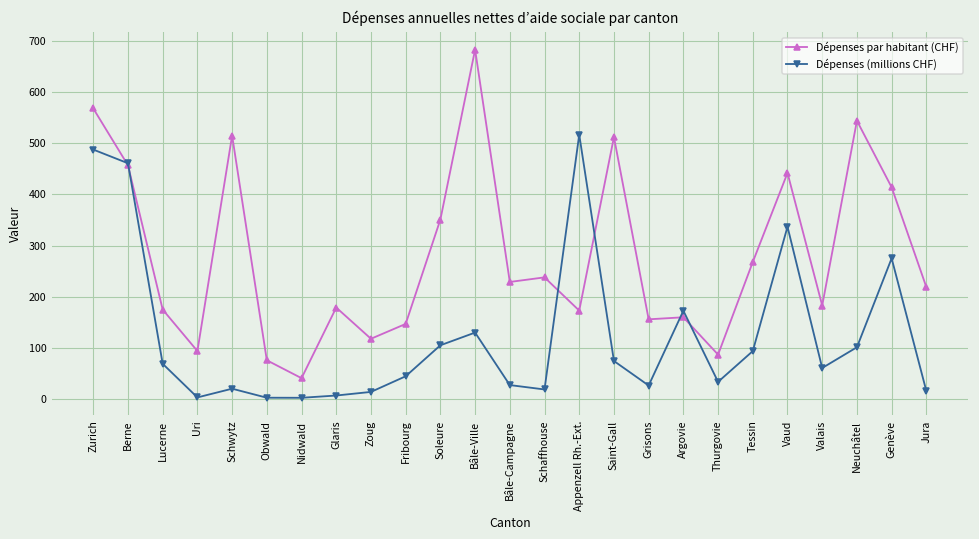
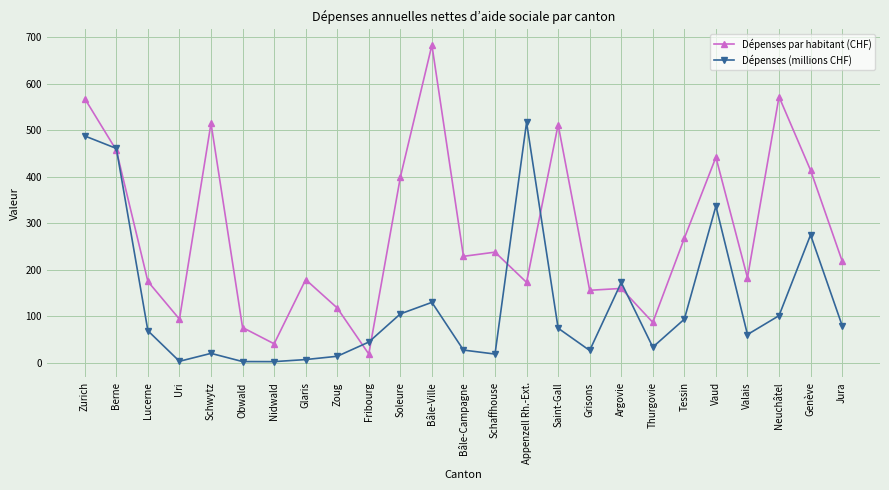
Dépenses par habitant (CHF), Fribourg: 150 -> 20
Dépenses par habitant (CHF), Soleure: 350 -> 400
Dépenses par habitant (CHF), Neuchâtel: 540 -> 570
Dépenses (millions CHF), Jura: 20 -> 80
